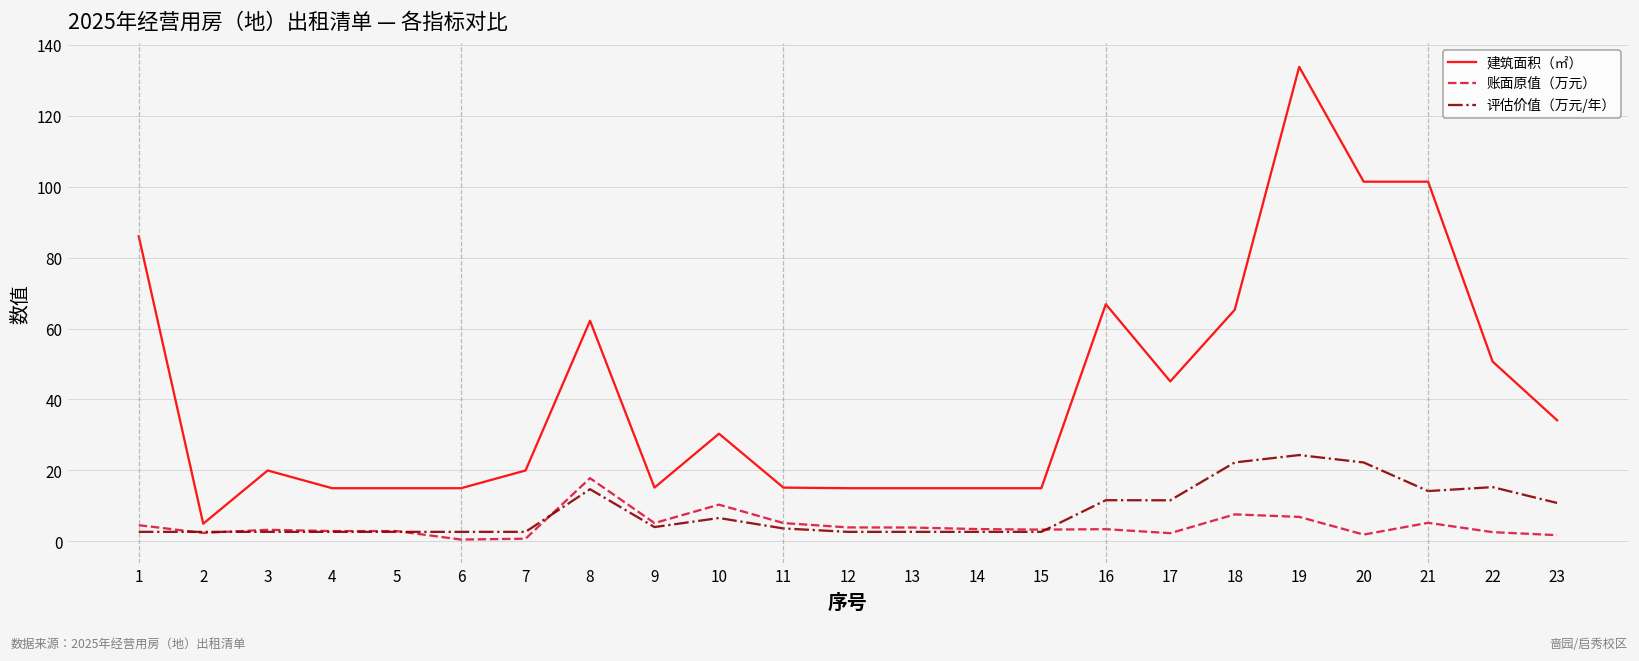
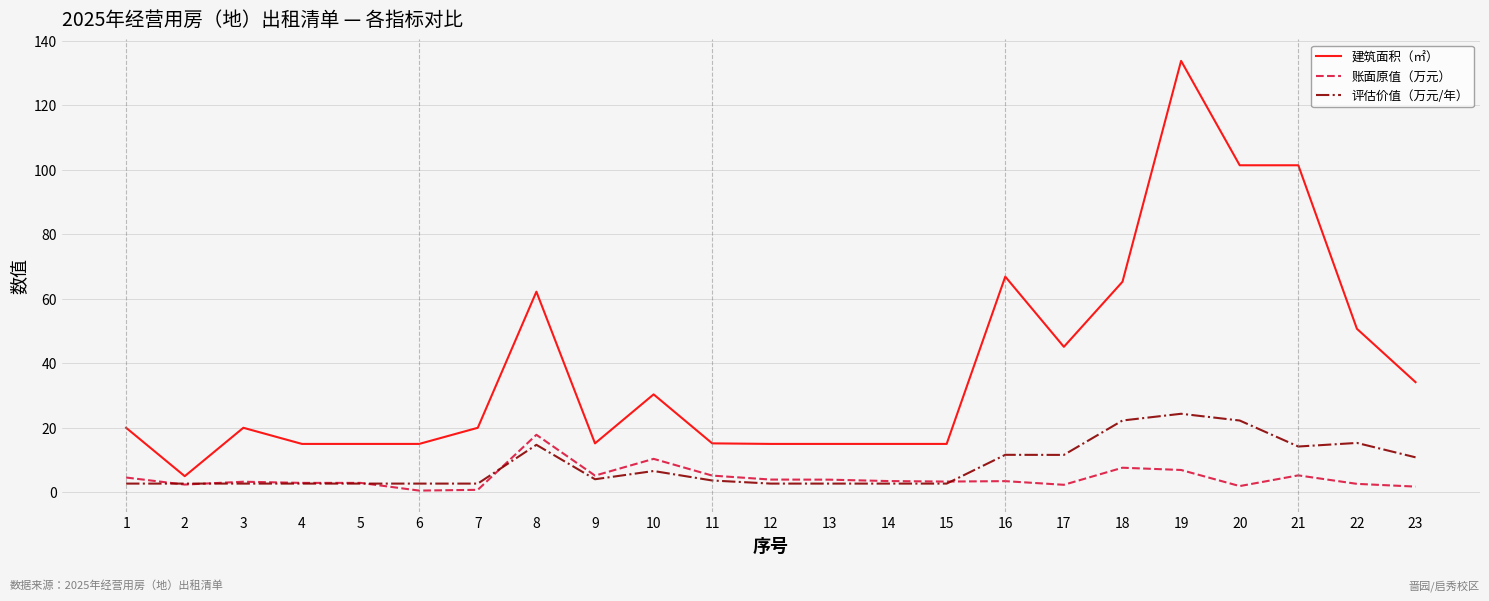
建筑面积（㎡）, 1: 86 -> 20
